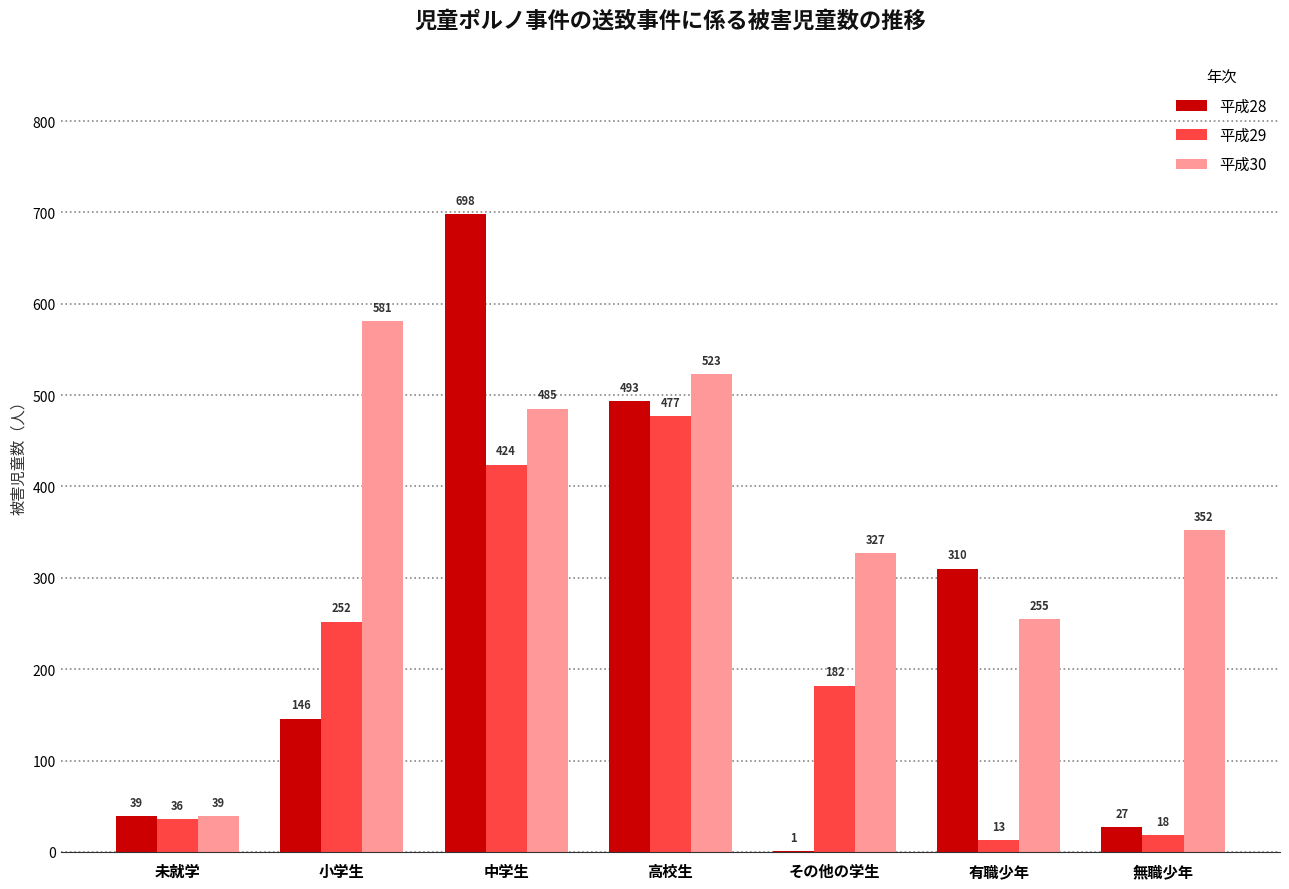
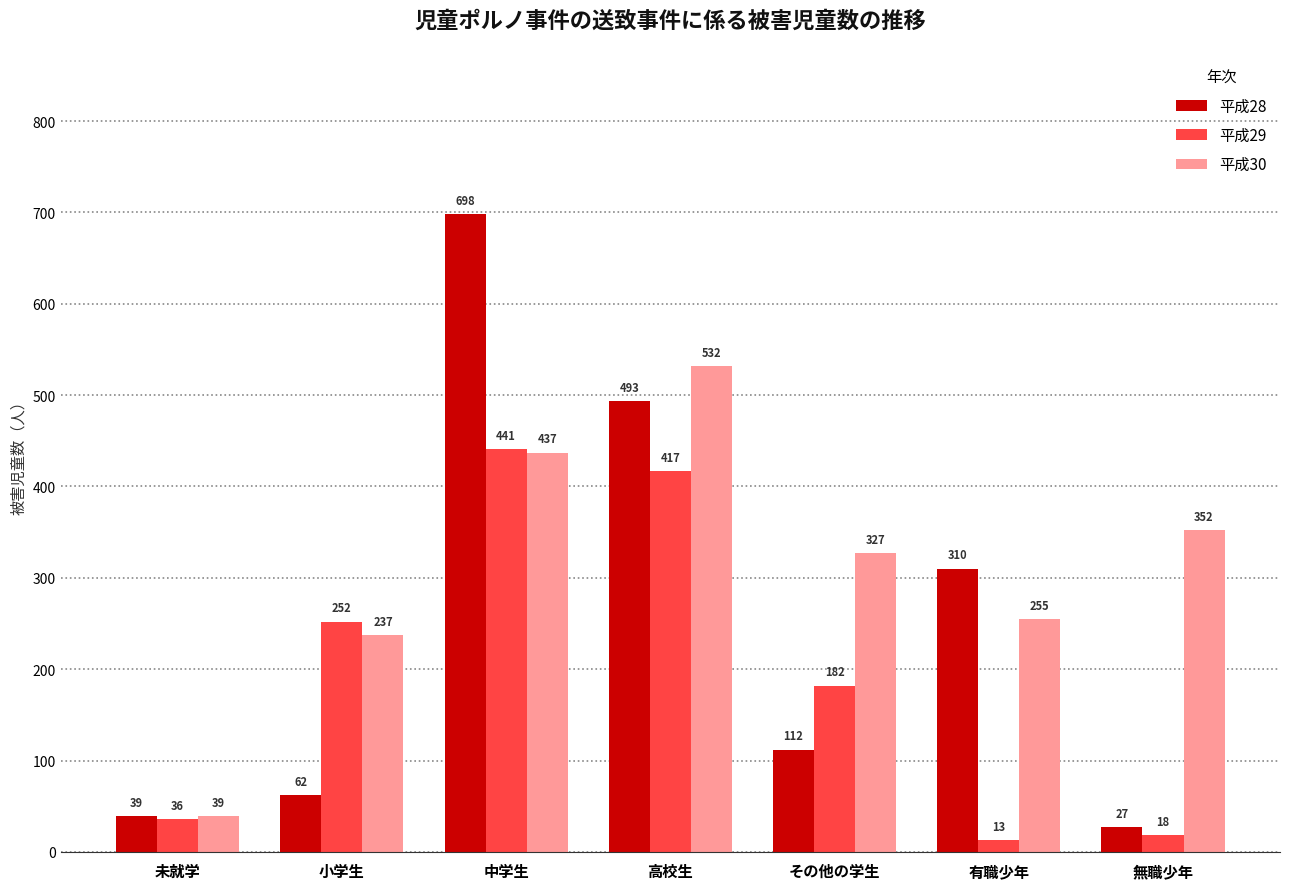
平成28, 小学生: 146 -> 62
平成30, 小学生: 581 -> 237
平成29, 中学生: 424 -> 441
平成30, 中学生: 485 -> 437
平成29, 高校生: 477 -> 417
平成30, 高校生: 523 -> 532
平成28, その他の学生: 1 -> 112
